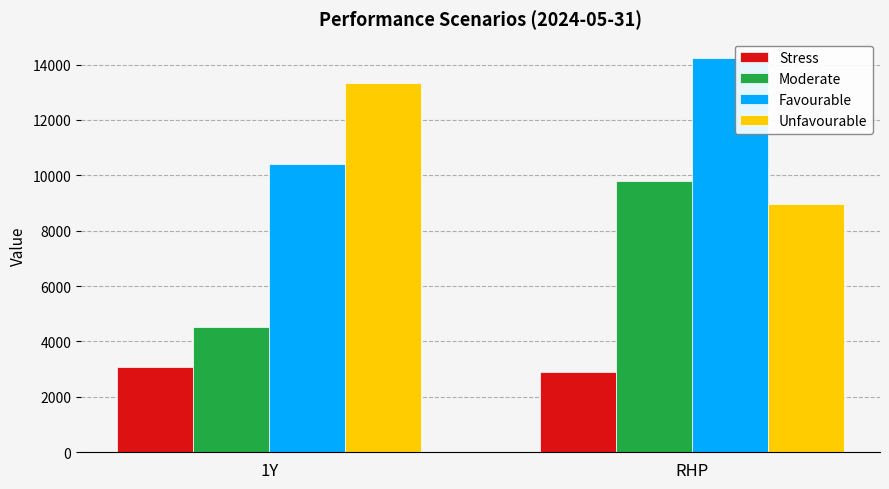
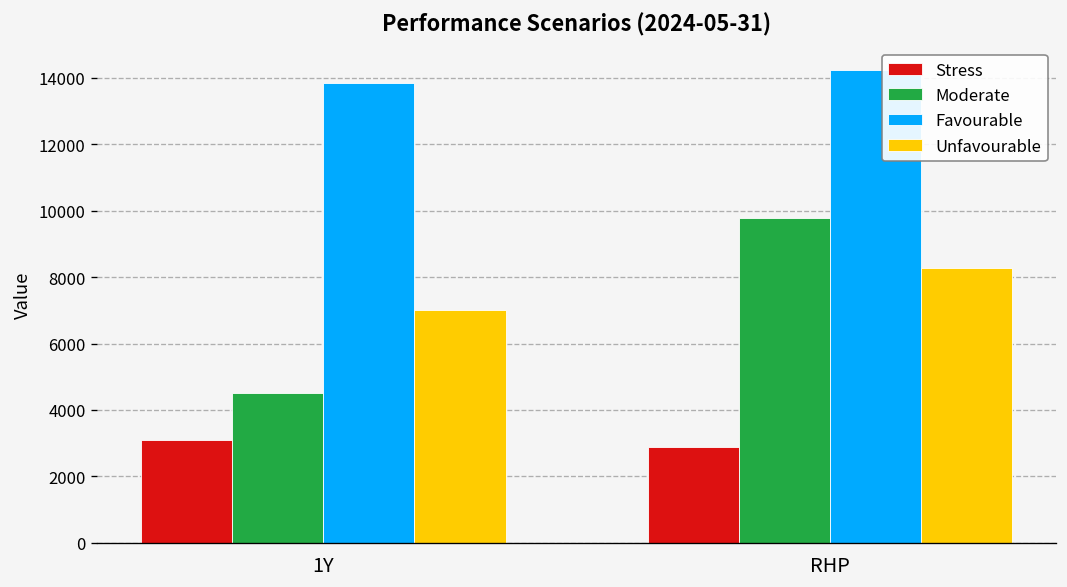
Favourable, 1Y: 10400 -> 13800
Unfavourable, 1Y: 13400 -> 7000
Unfavourable, RHP: 9000 -> 8300
